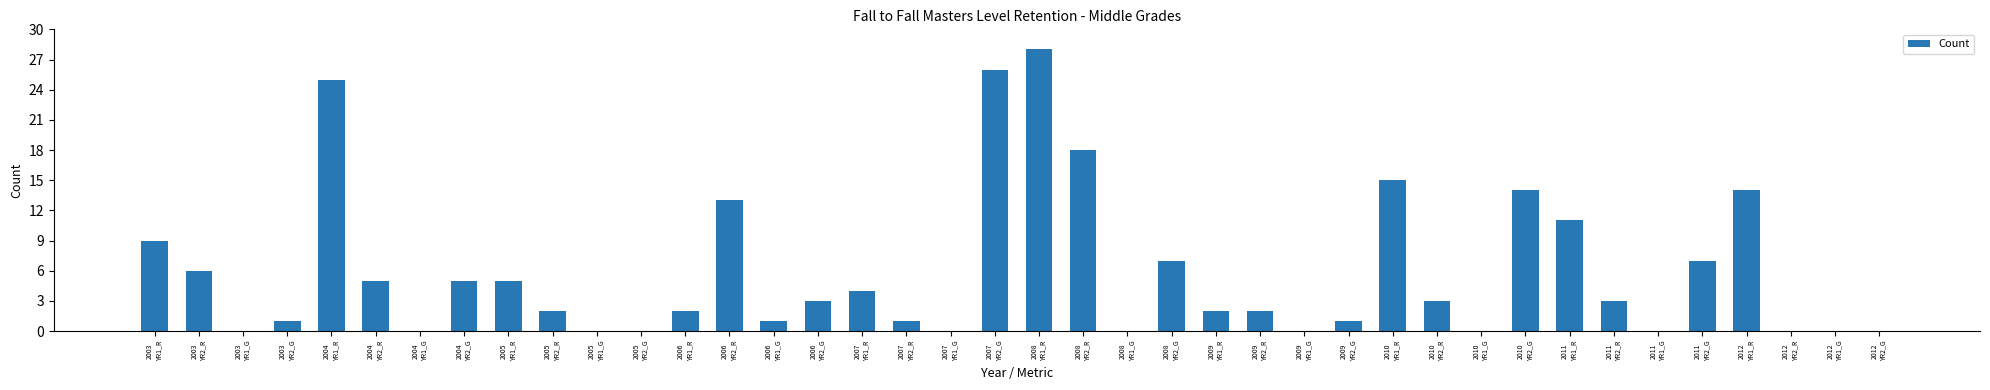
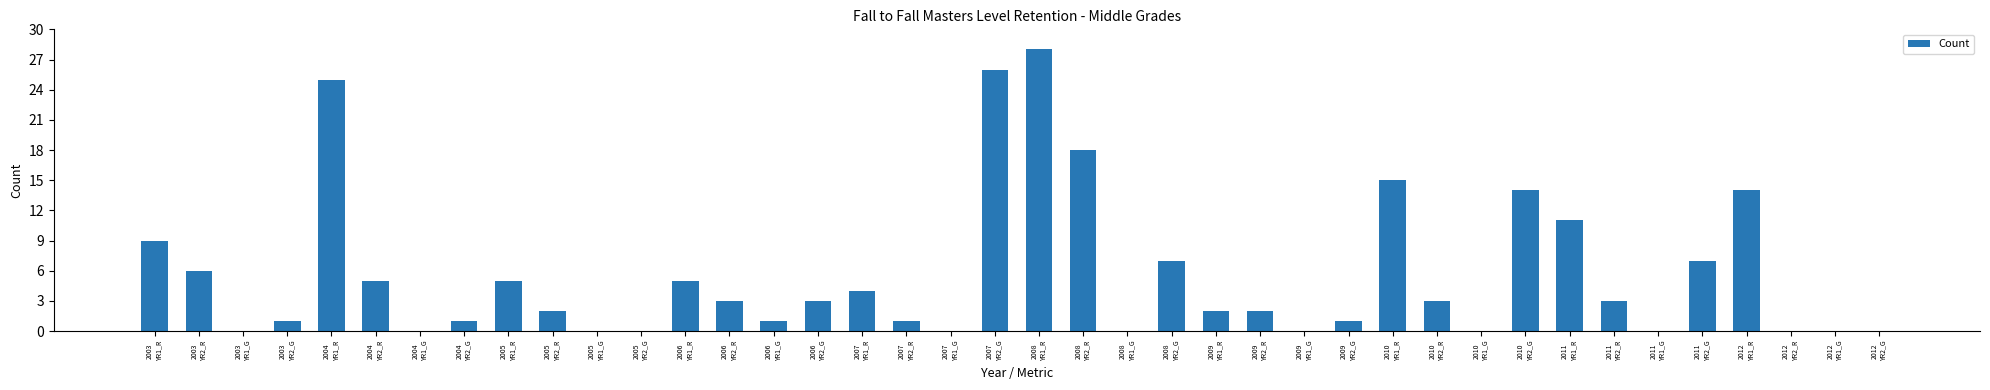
2004 YR2_G: 5 -> 1
2006 YR1_R: 2 -> 5
2006 YR2_R: 13 -> 3
